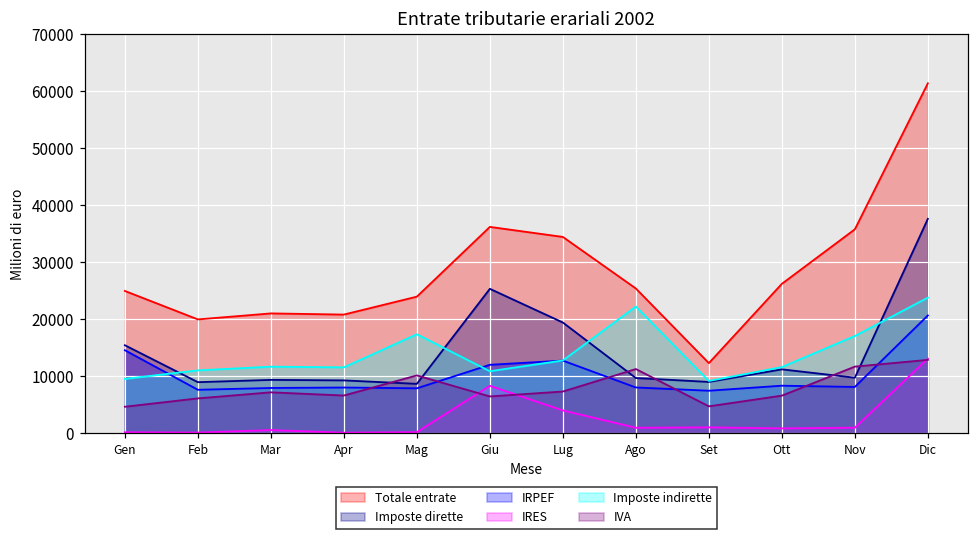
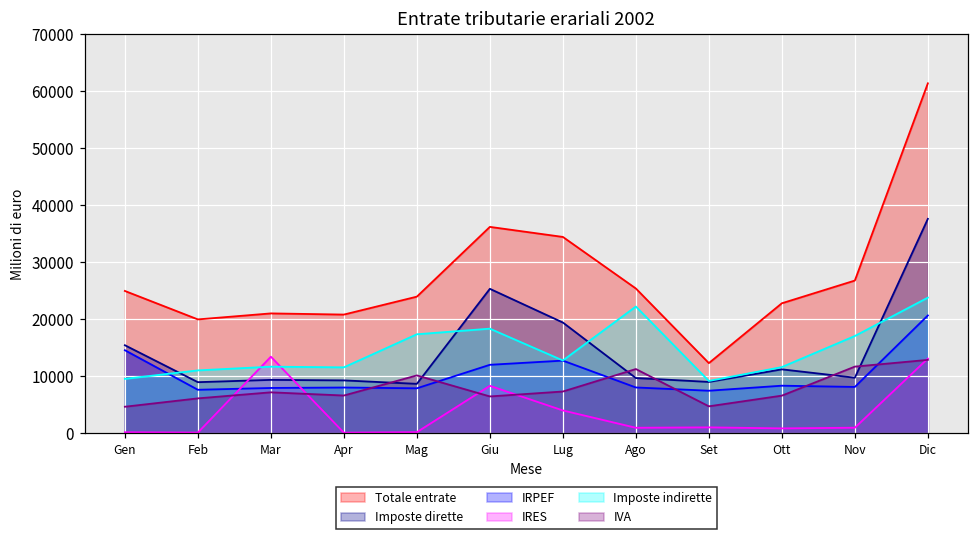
IRES, Mar: 1000 -> 13000
Imposte indirette, Giu: 11000 -> 18000
Totale entrate, Ott: 26000 -> 23000
Totale entrate, Nov: 36000 -> 27000
